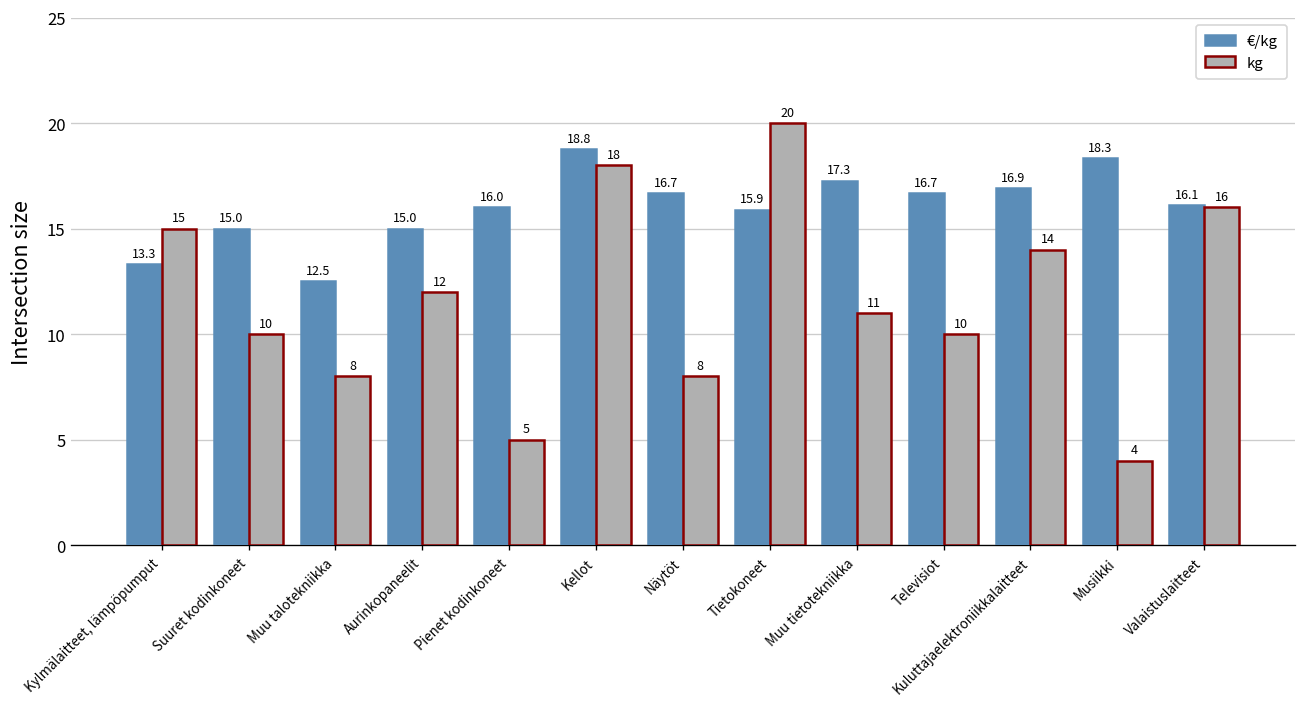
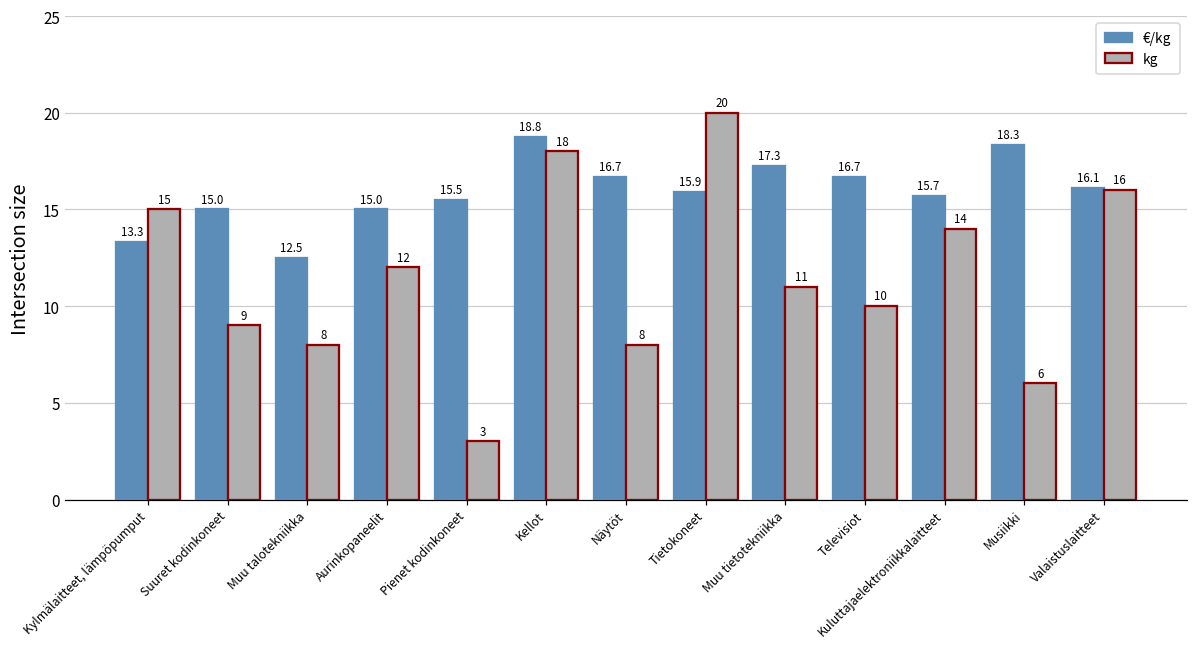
kg, Suuret kodinkoneet: 10 -> 9
€/kg, Pienet kodinkoneet: 16.0 -> 15.5
kg, Pienet kodinkoneet: 5 -> 3
€/kg, Kuluttajaelektroniikkalaitteet: 16.9 -> 15.7
kg, Musiikki: 4 -> 6
